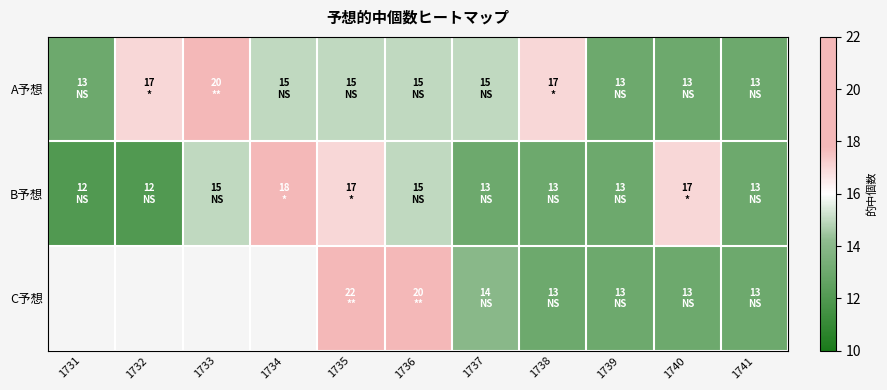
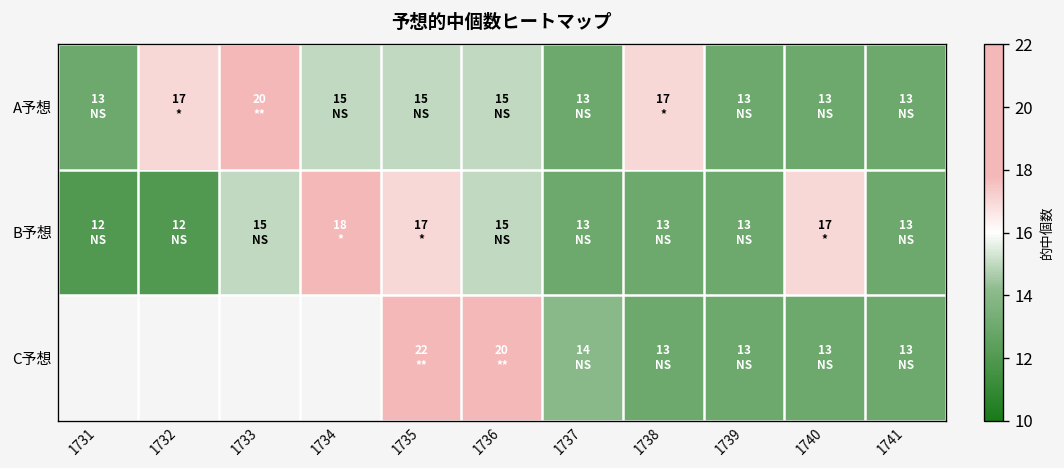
A予想, 1737: 15 -> 13
